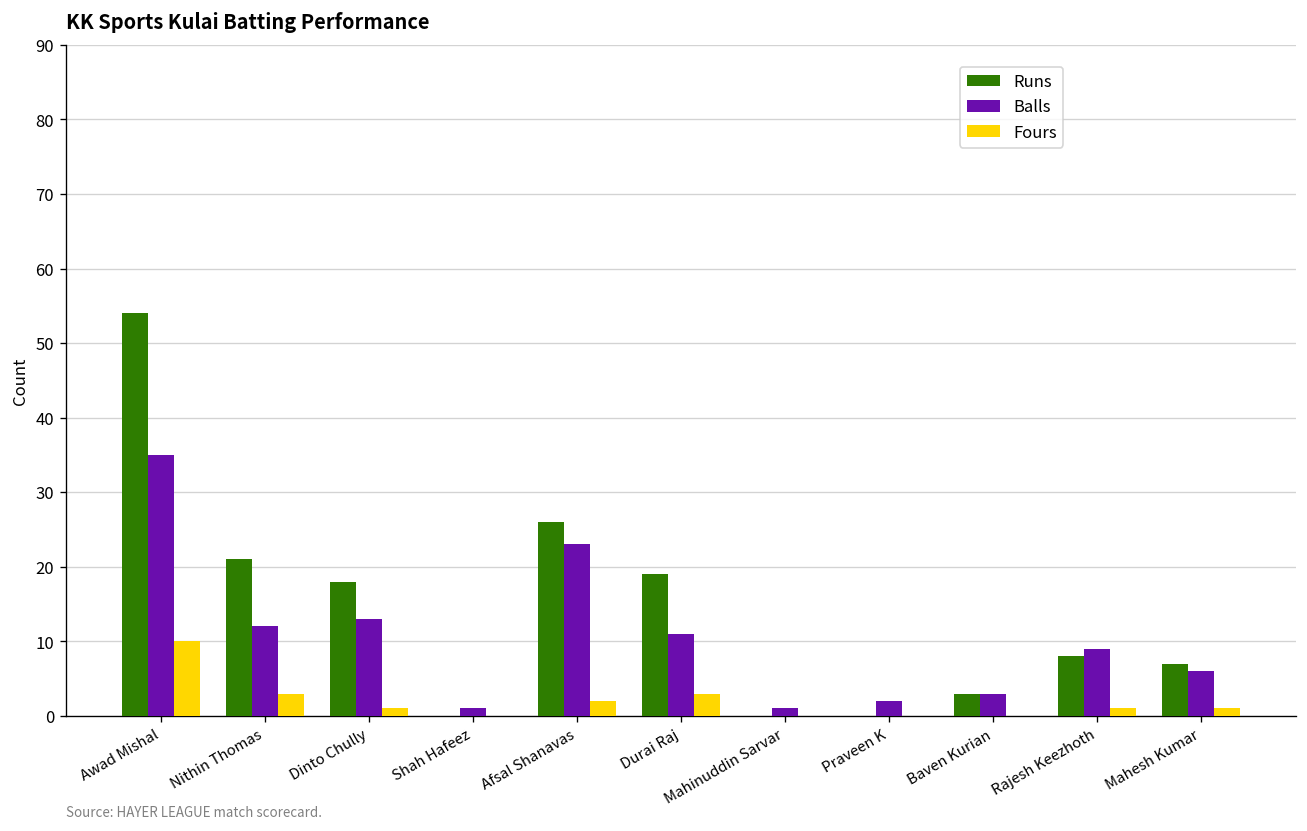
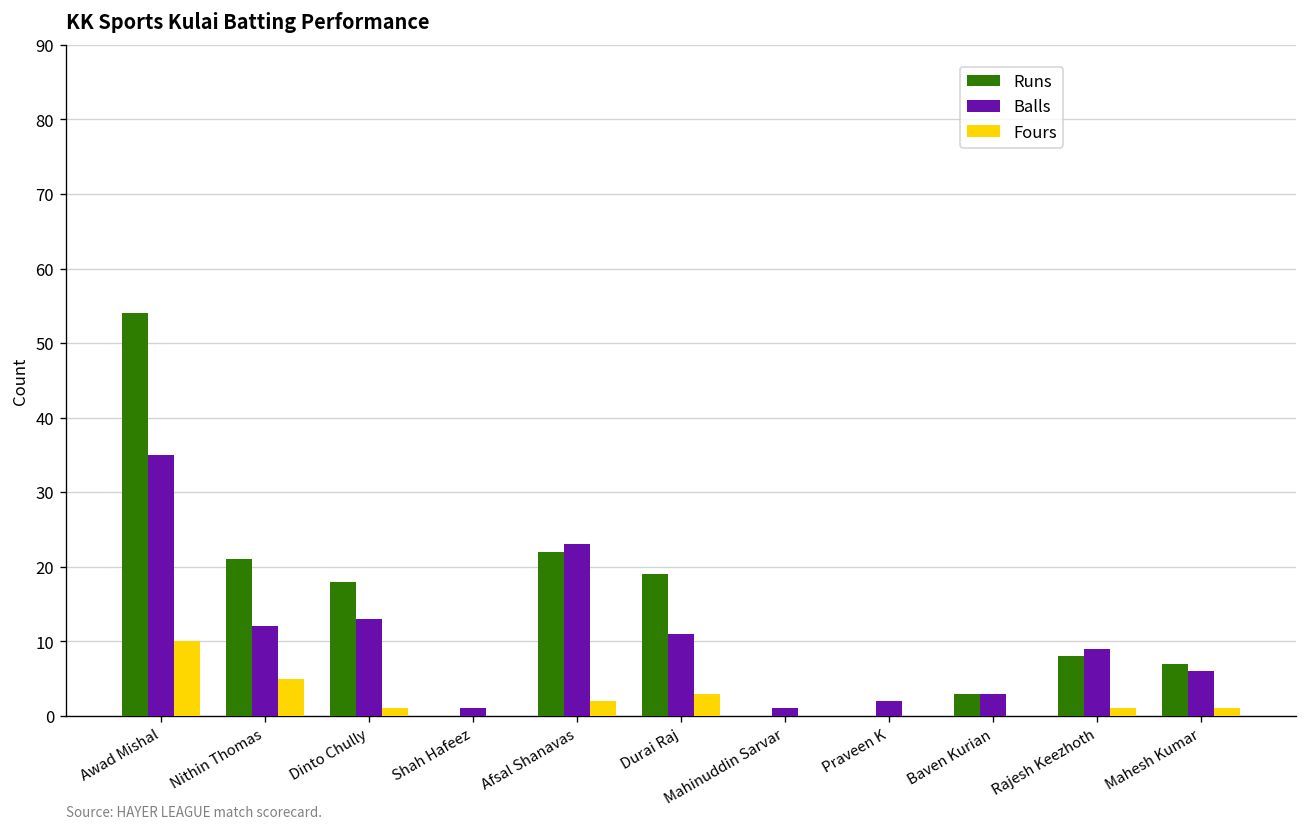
Fours, Nithin Thomas: 3 -> 5
Runs, Afsal Shanavas: 26 -> 22
